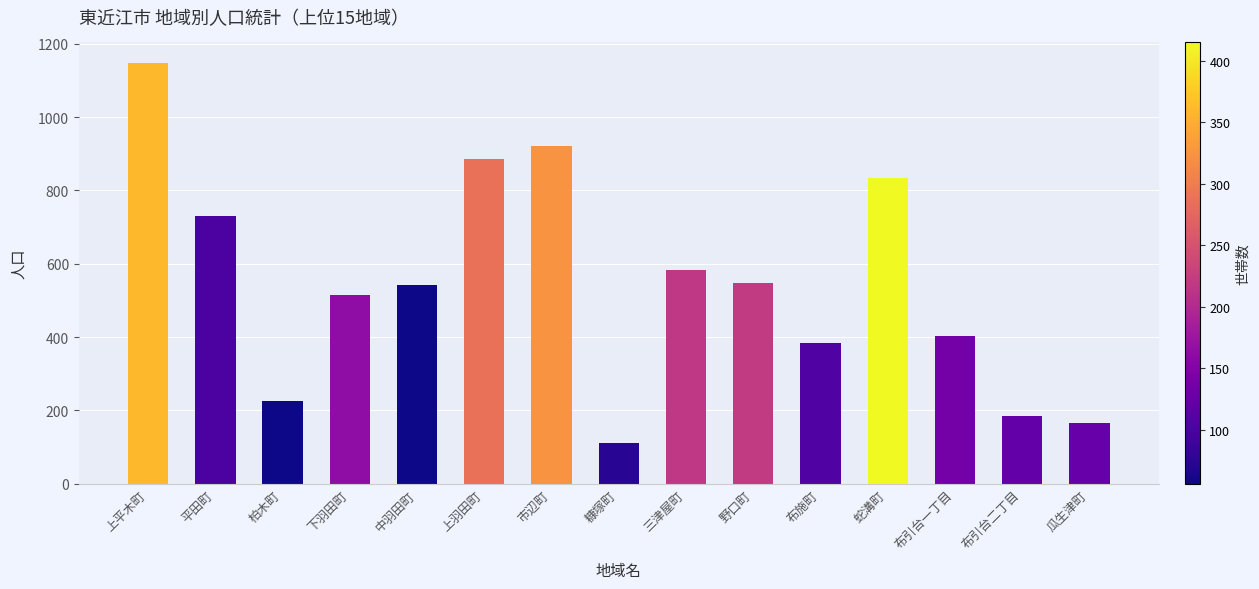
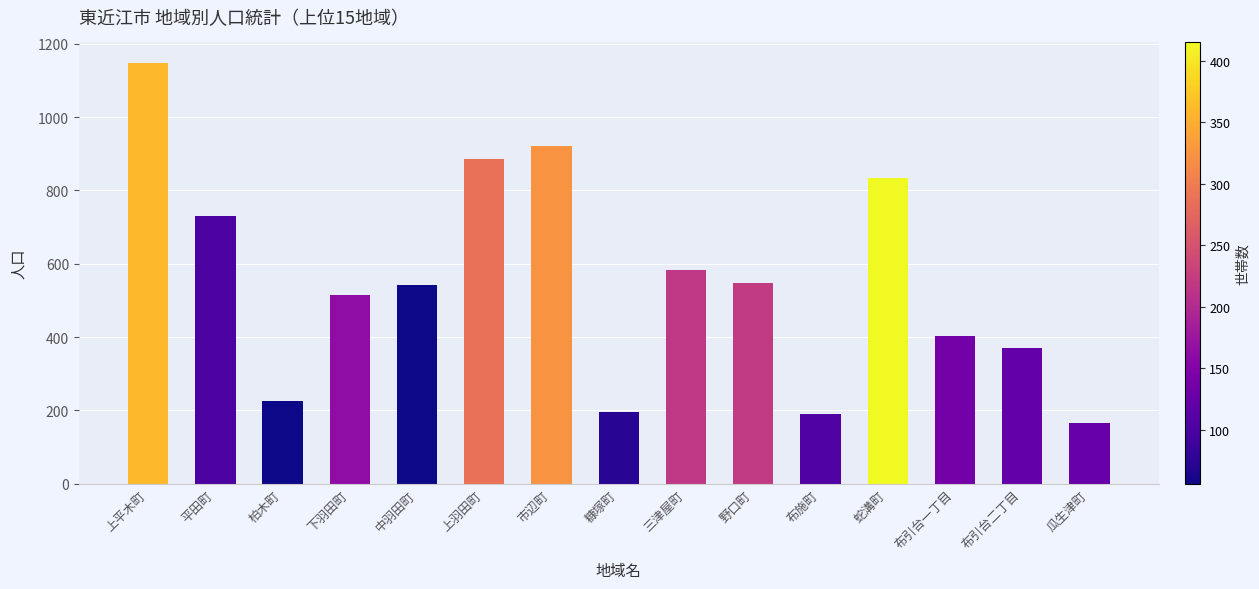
糠塚町: 110 -> 200
布施町: 390 -> 190
布引台二丁目: 180 -> 370
